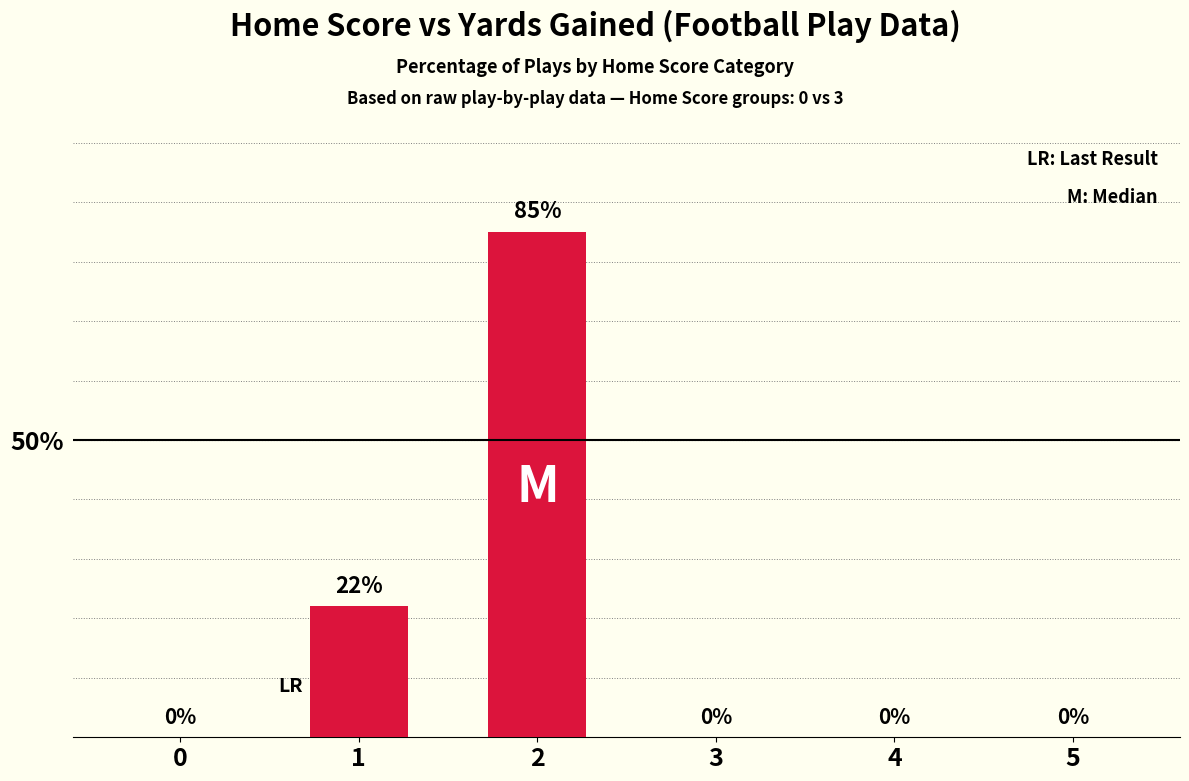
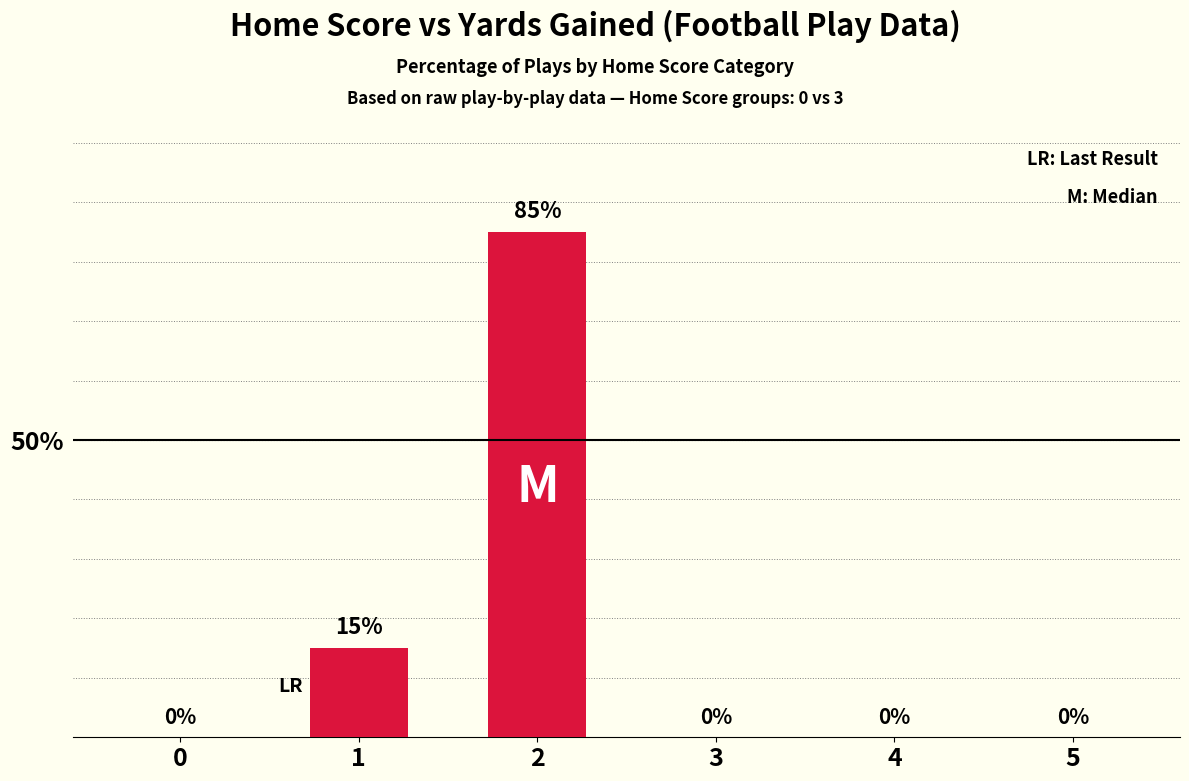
1: 22% -> 15%
